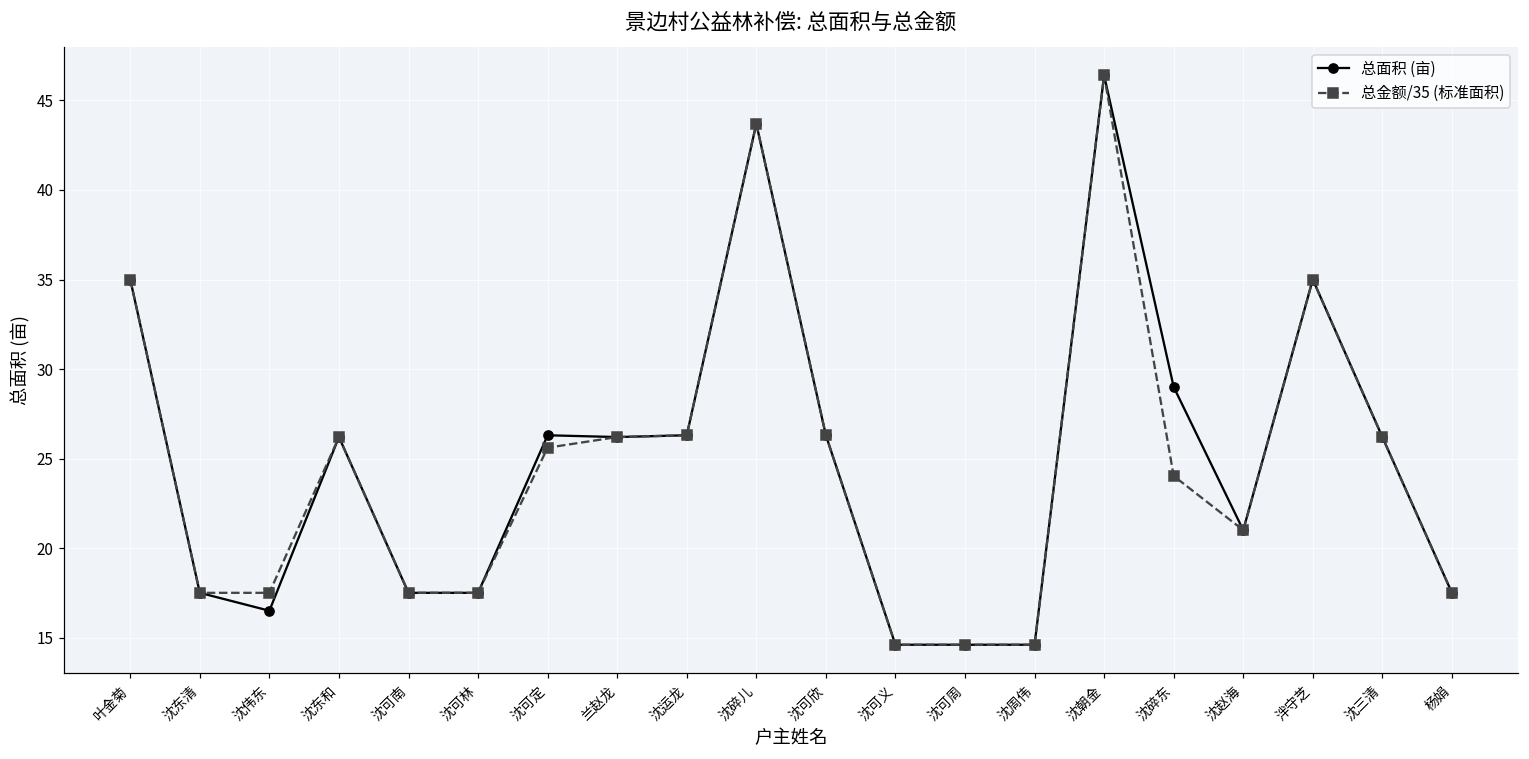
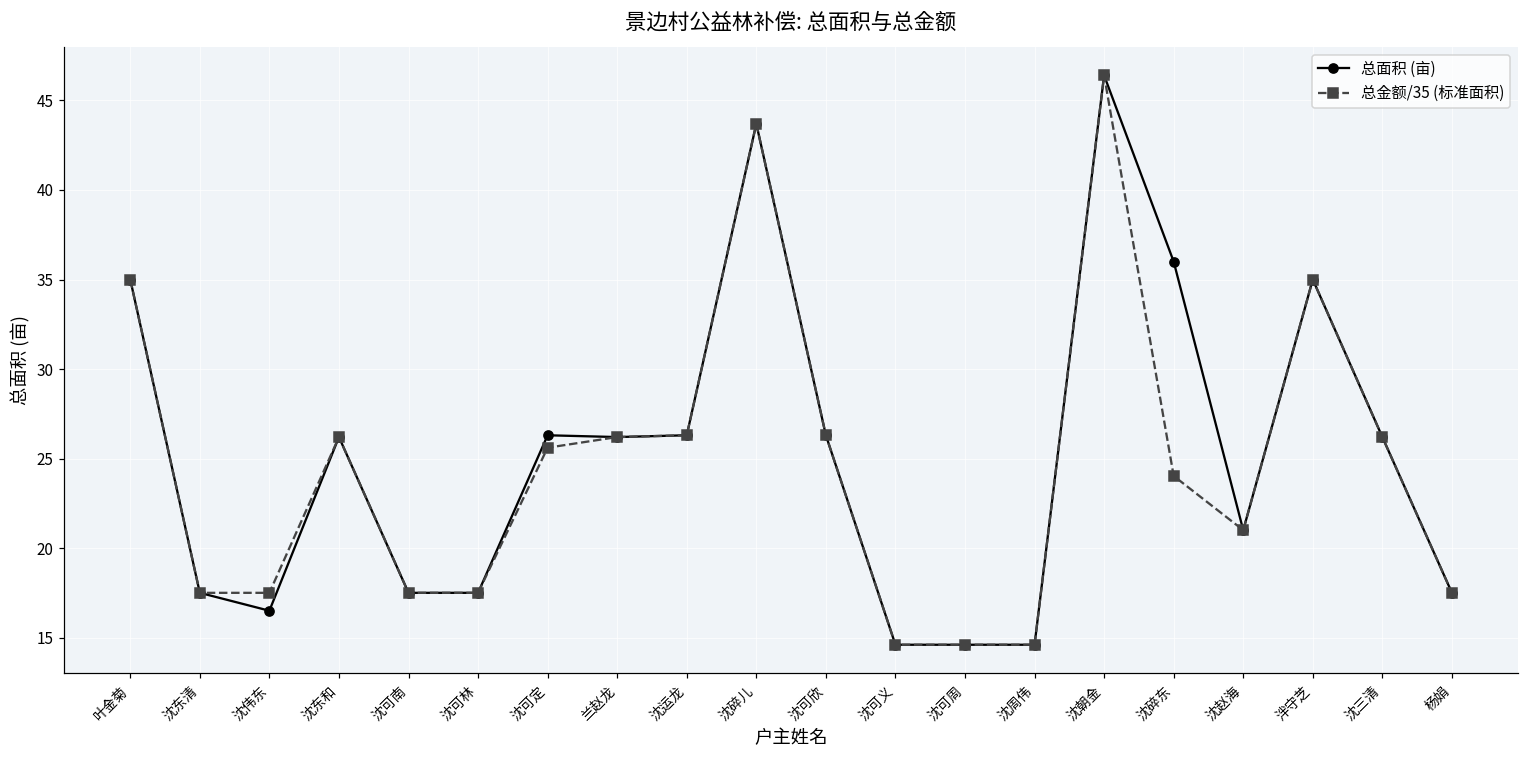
总面积 (亩), 沈碎东: 29 -> 36
